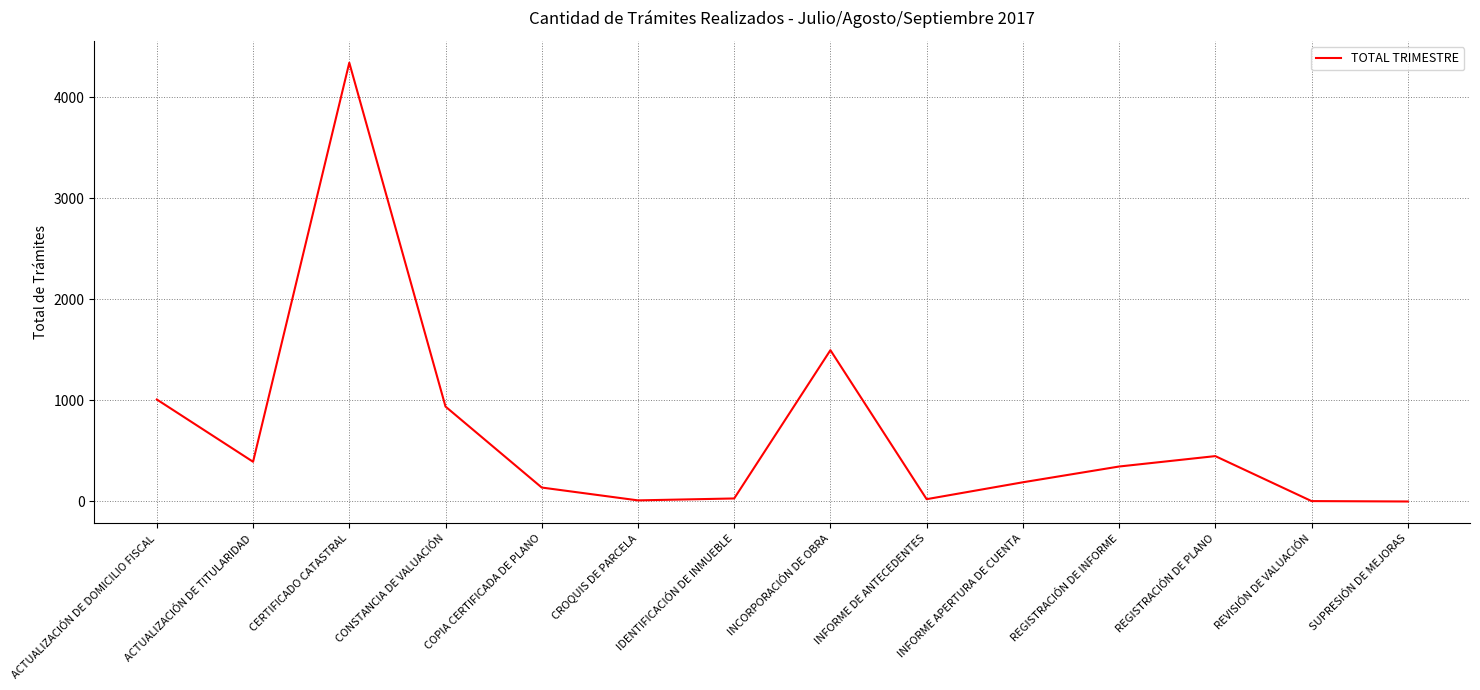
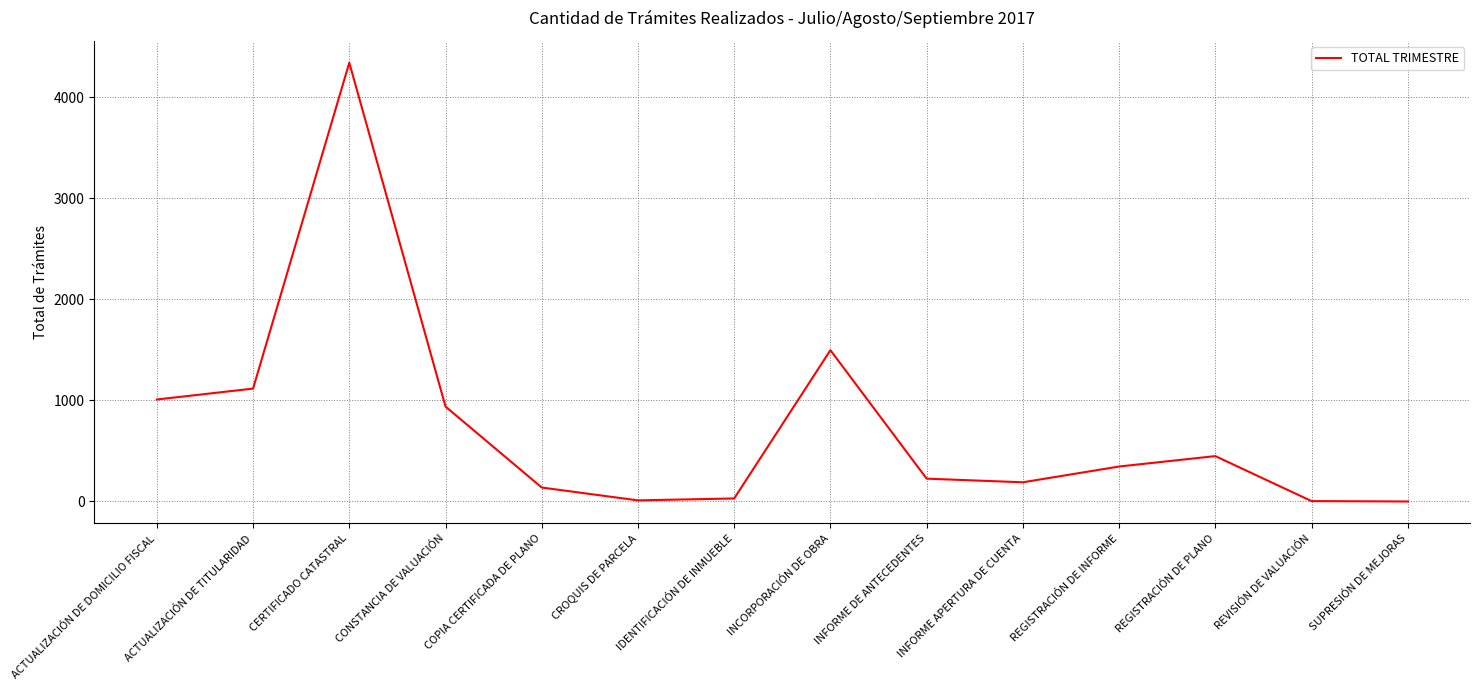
ACTUALIZACIÓN DE TITULARIDAD: 390 -> 1120
INFORME DE ANTECEDENTES: 20 -> 230
